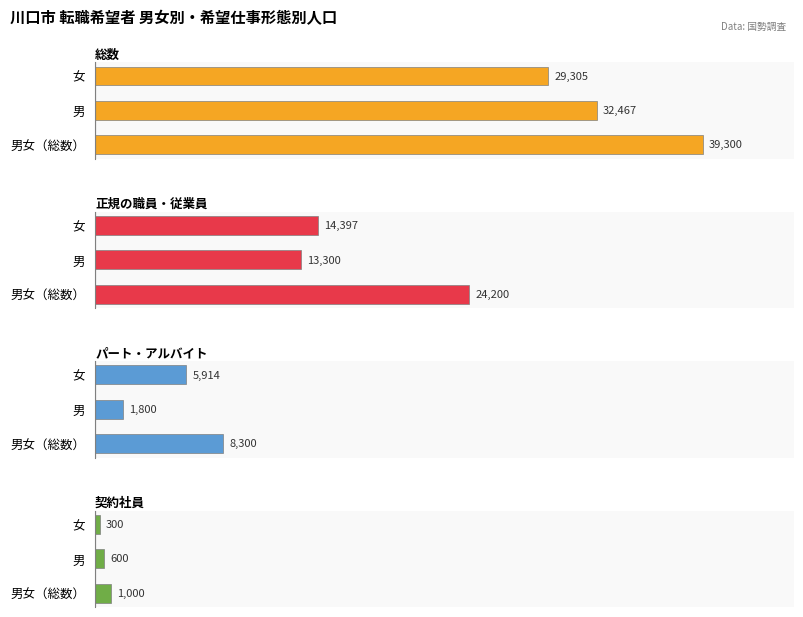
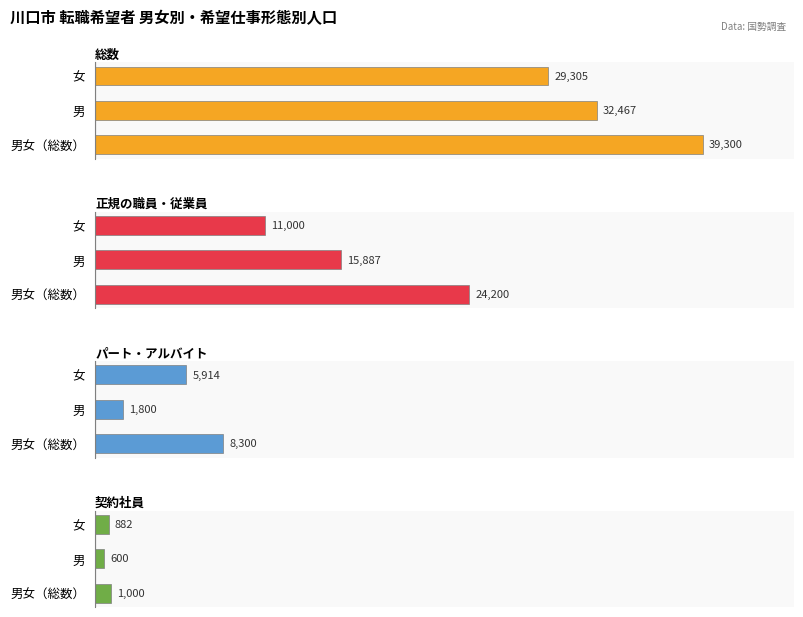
正規の職員・従業員, 女: 14,397 -> 11,000
正規の職員・従業員, 男: 13,300 -> 15,887
契約社員, 女: 300 -> 882
